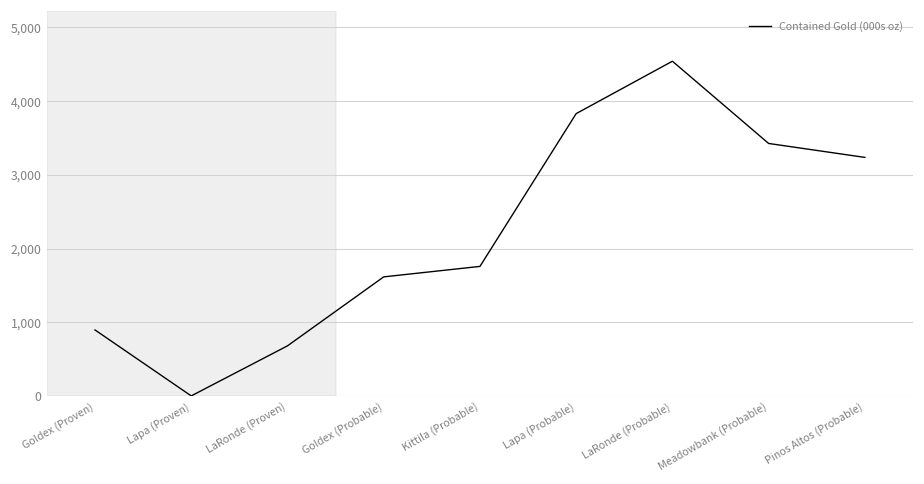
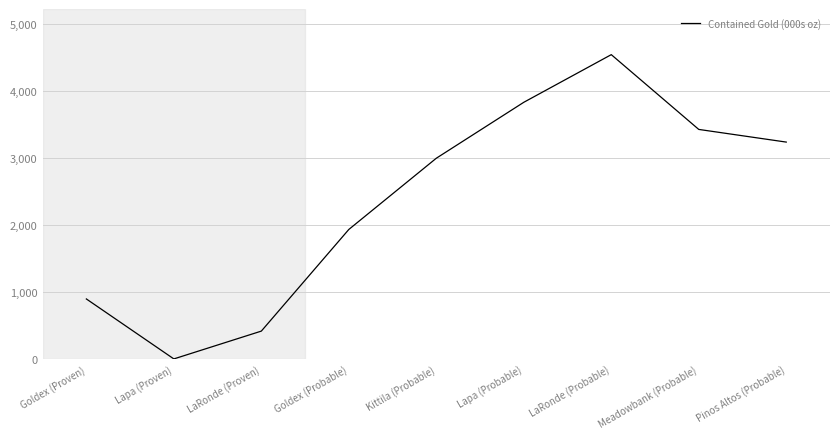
LaRonde (Proven): 700 -> 400
Goldex (Probable): 1,600 -> 1,900
Kittila (Probable): 1,800 -> 3,000
